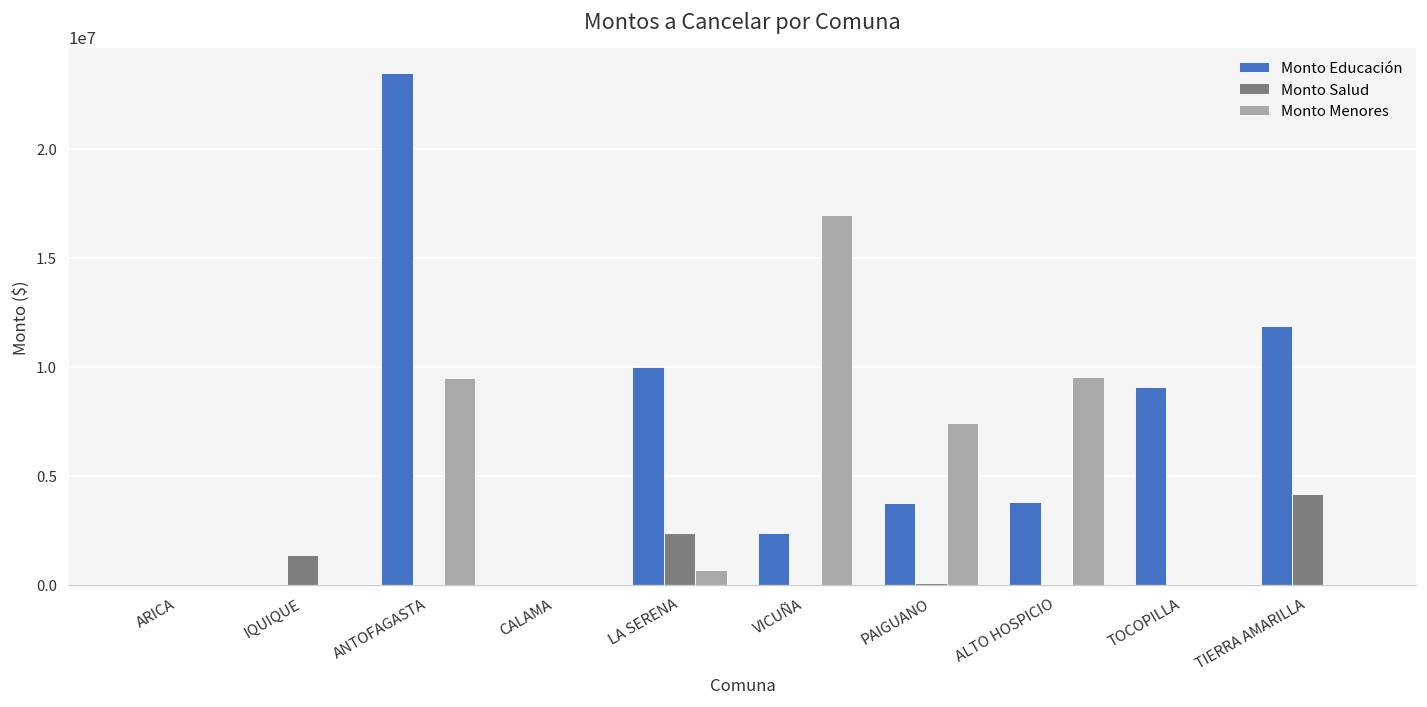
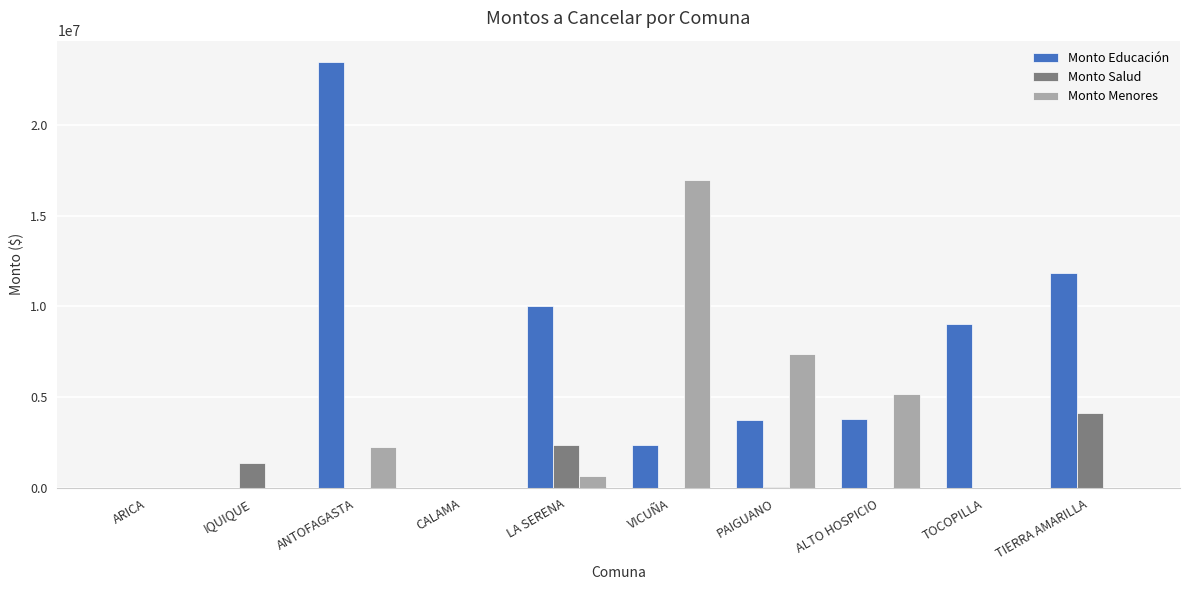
Monto Menores, ANTOFAGASTA: 9500000 -> 2200000
Monto Menores, ALTO HOSPICIO: 9500000 -> 5200000
